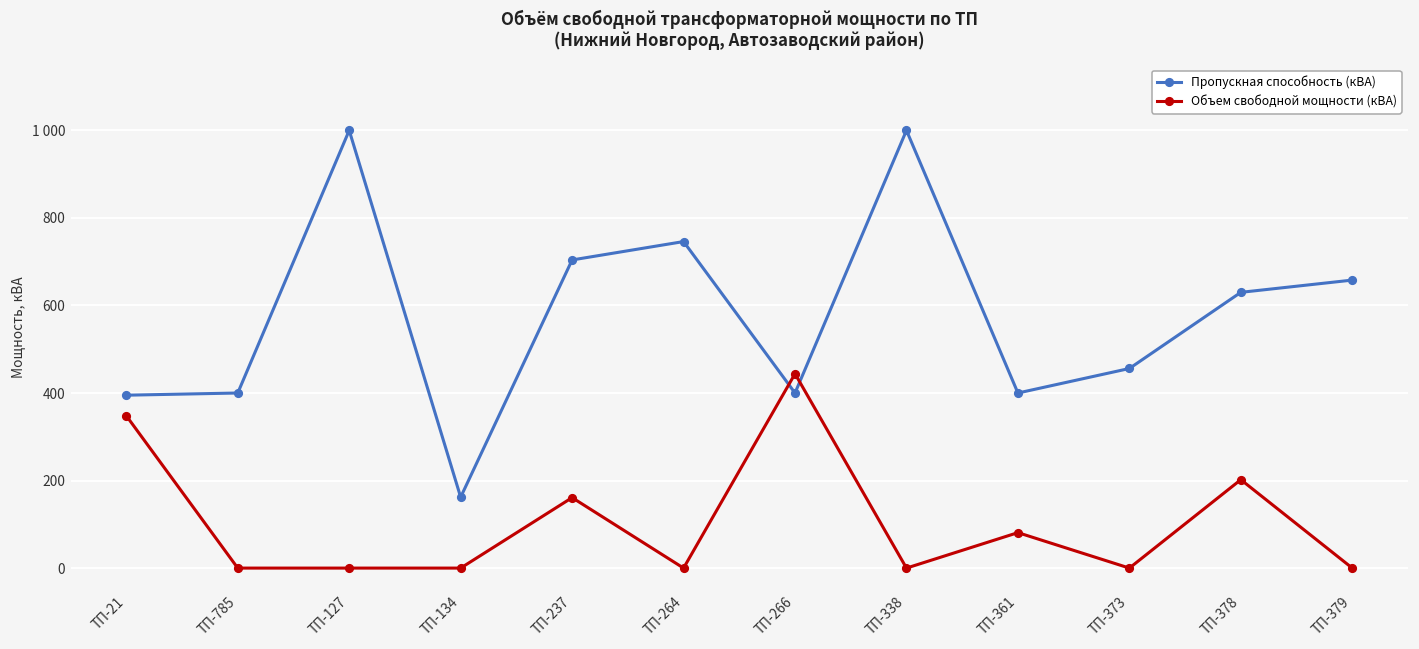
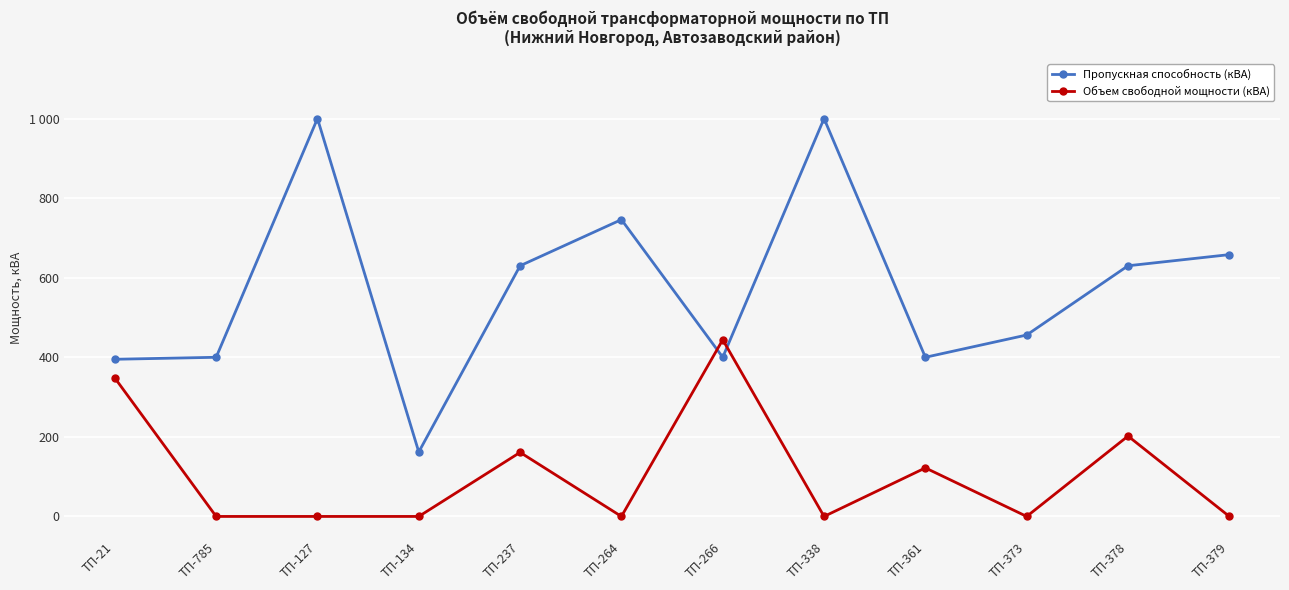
Пропускная способность (кВА), ТП-237: 700 -> 630
Объем свободной мощности (кВА), ТП-361: 80 -> 120
